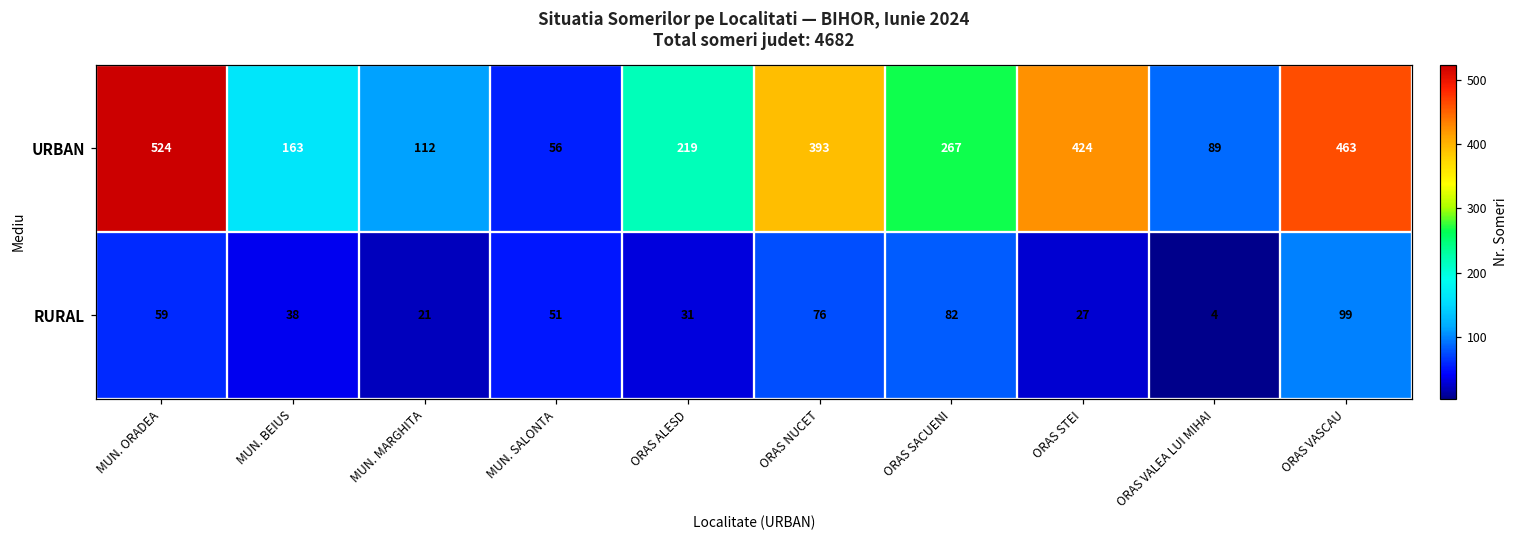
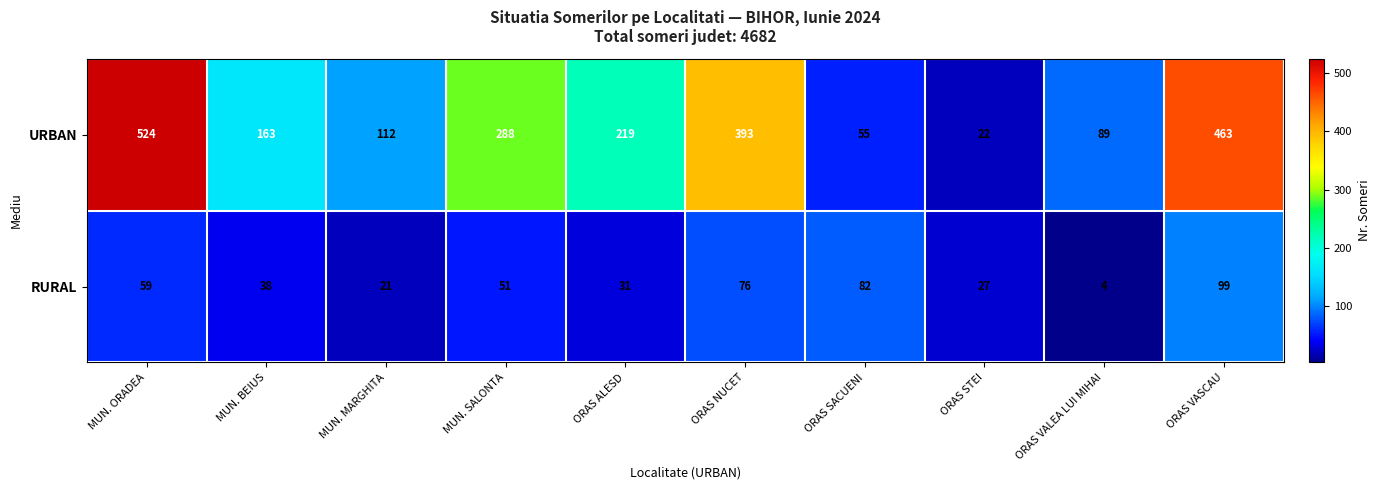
URBAN, MUN. SALONTA: 56 -> 288
URBAN, ORAS SACUENI: 267 -> 55
URBAN, ORAS STEI: 424 -> 22
